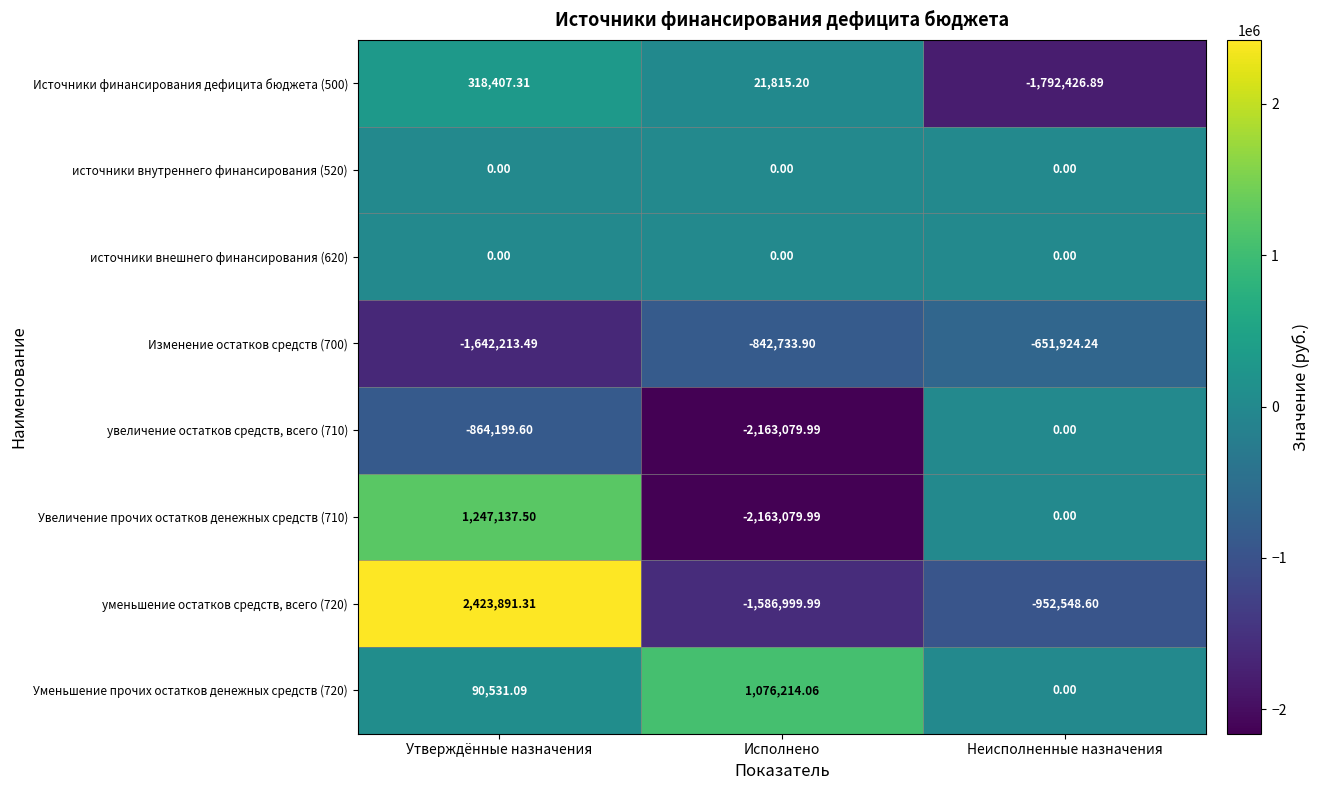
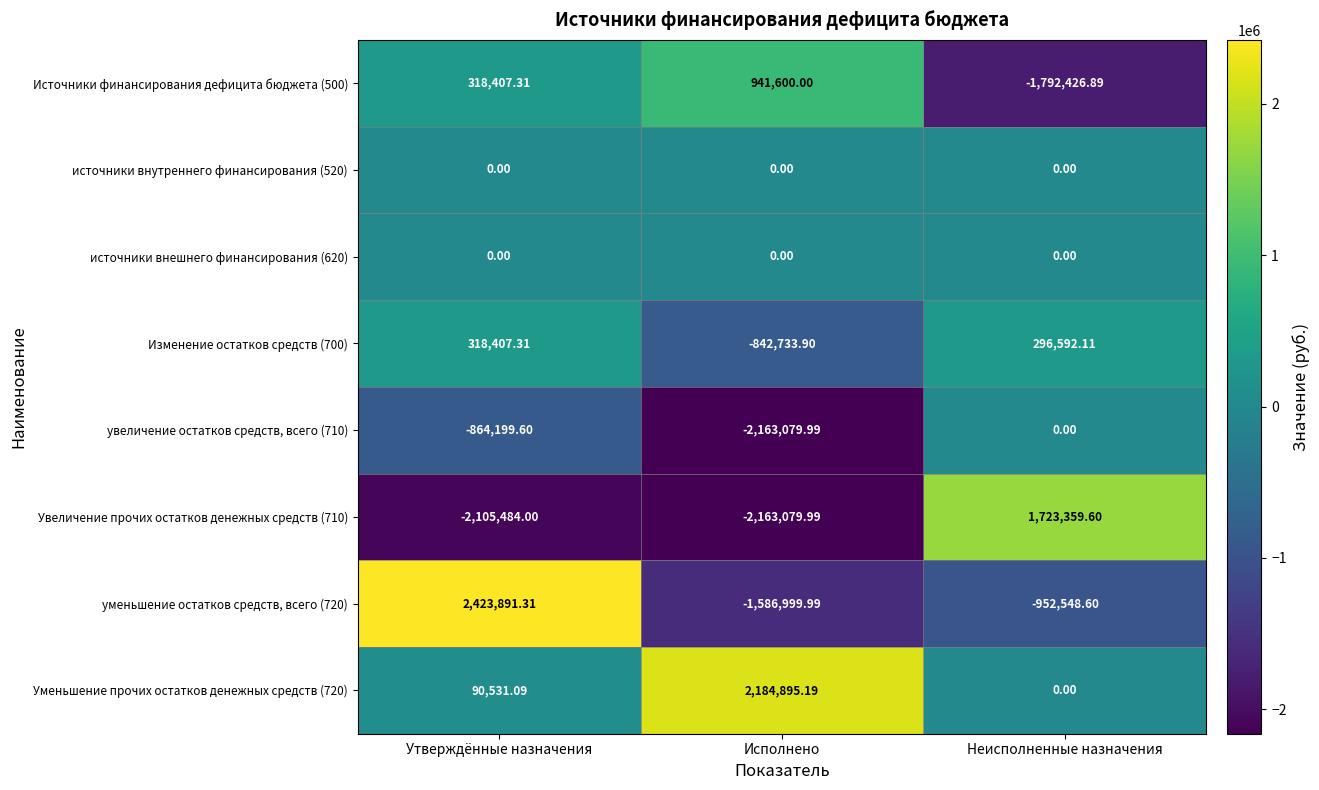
Источники финансирования дефицита бюджета (500), Исполнено: 21,815.20 -> 941,600.00
Изменение остатков средств (700), Утверждённые назначения: -1,642,213.49 -> 318,407.31
Изменение остатков средств (700), Неисполненные назначения: -651,924.24 -> 296,592.11
Увеличение прочих остатков денежных средств (710), Утверждённые назначения: 1,247,137.50 -> -2,105,484.00
Увеличение прочих остатков денежных средств (710), Неисполненные назначения: 0.00 -> 1,723,359.60
Уменьшение прочих остатков денежных средств (720), Исполнено: 1,076,214.06 -> 2,184,895.19
